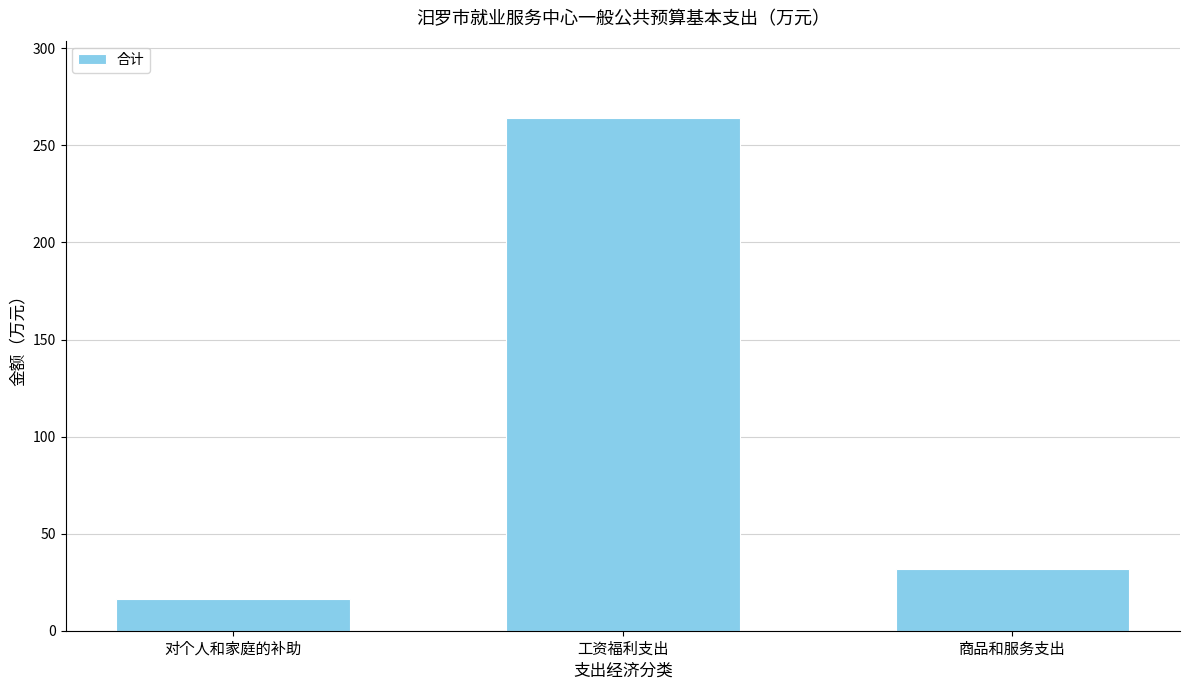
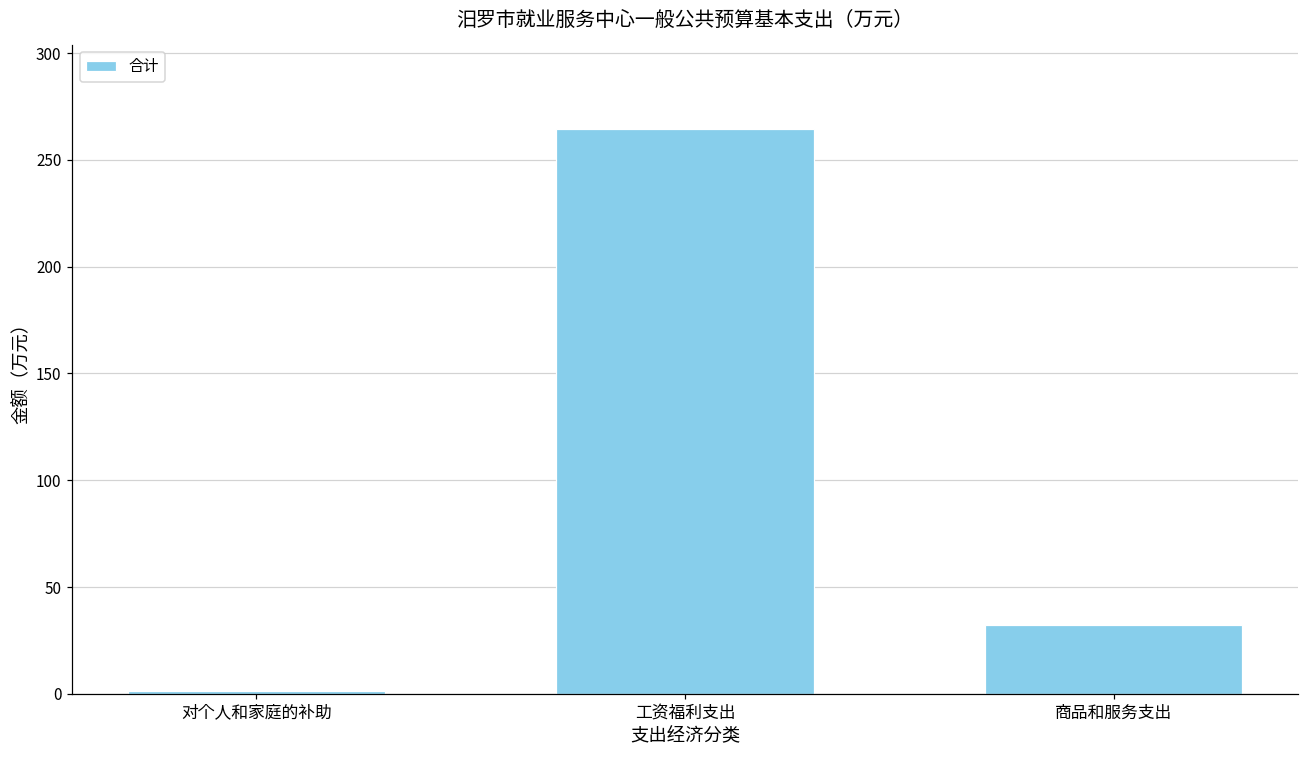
对个人和家庭的补助: 17 -> 2
